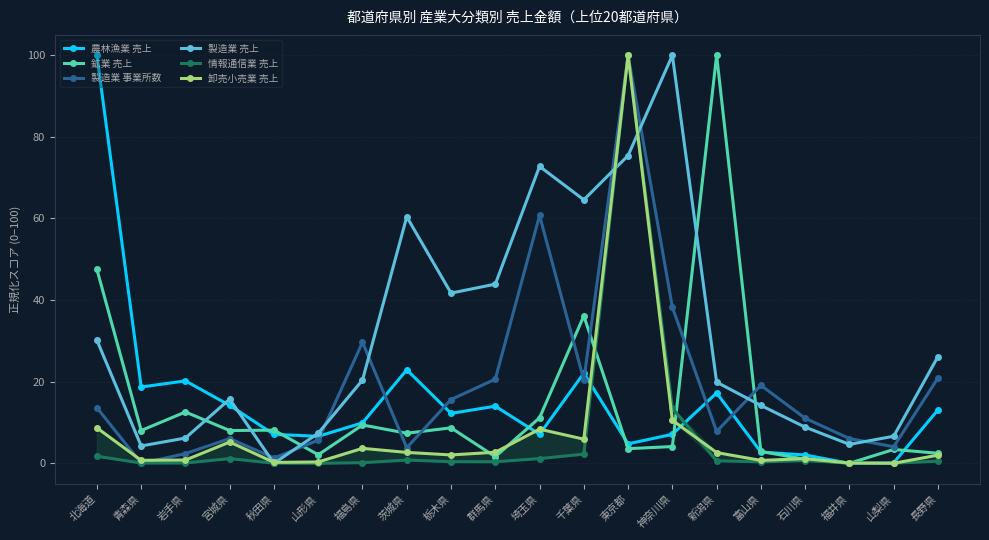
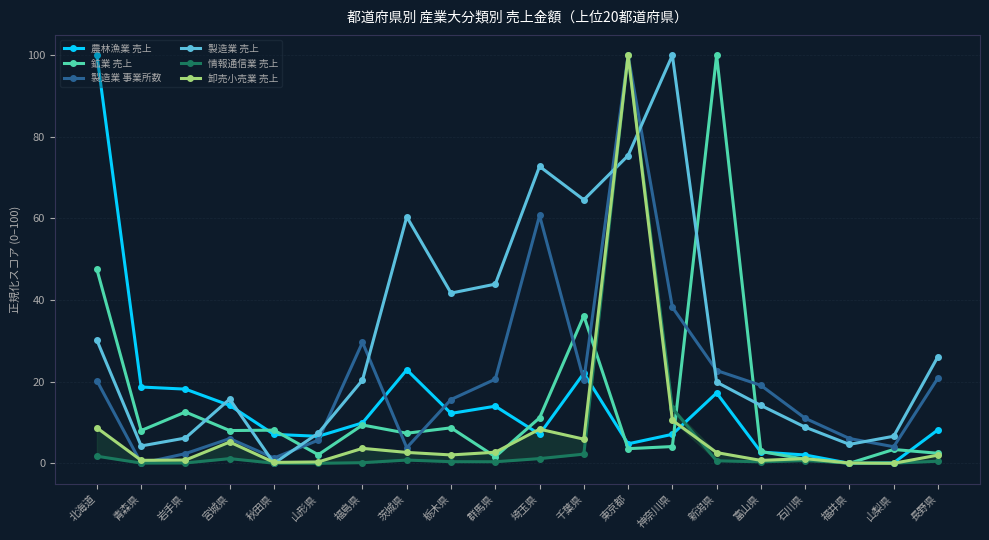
製造業 事業所数, 北海道: 14 -> 20
農林漁業 売上, 岩手県: 20 -> 18
製造業 事業所数, 新潟県: 8 -> 23
農林漁業 売上, 長野県: 13 -> 8
